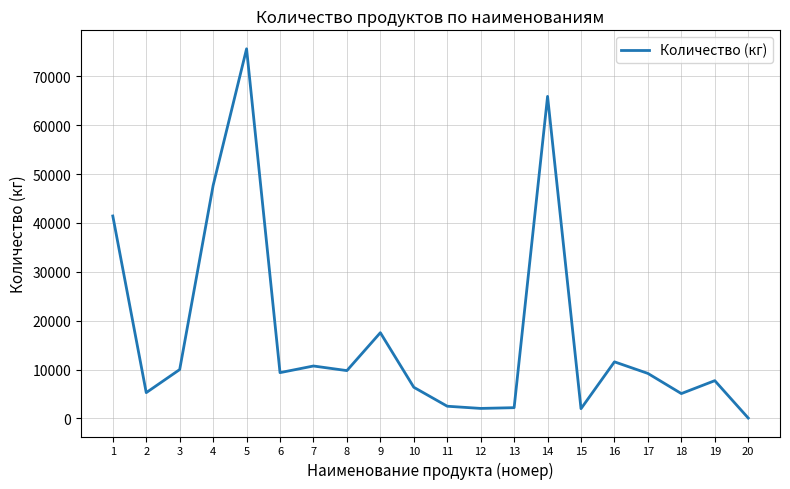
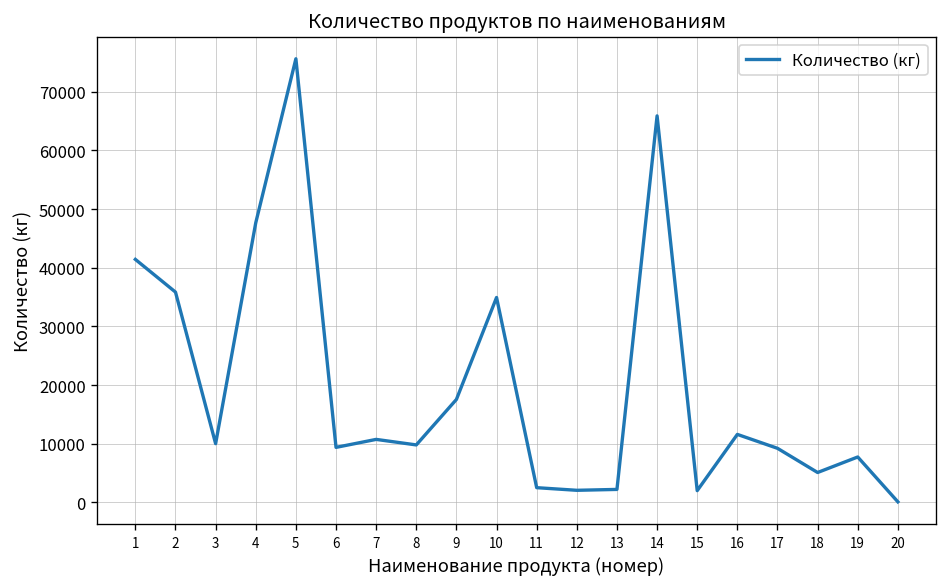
2: 5000 -> 36000
10: 6000 -> 35000
